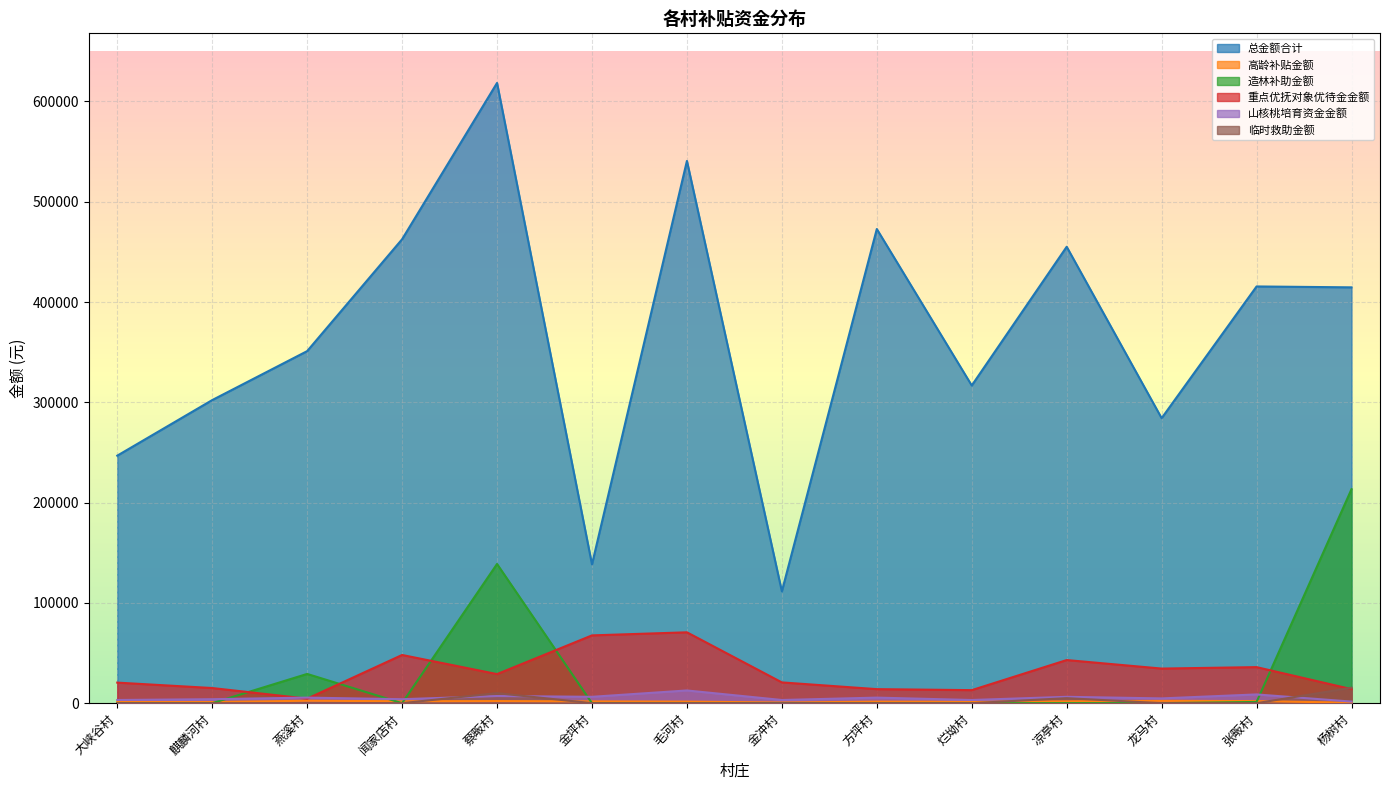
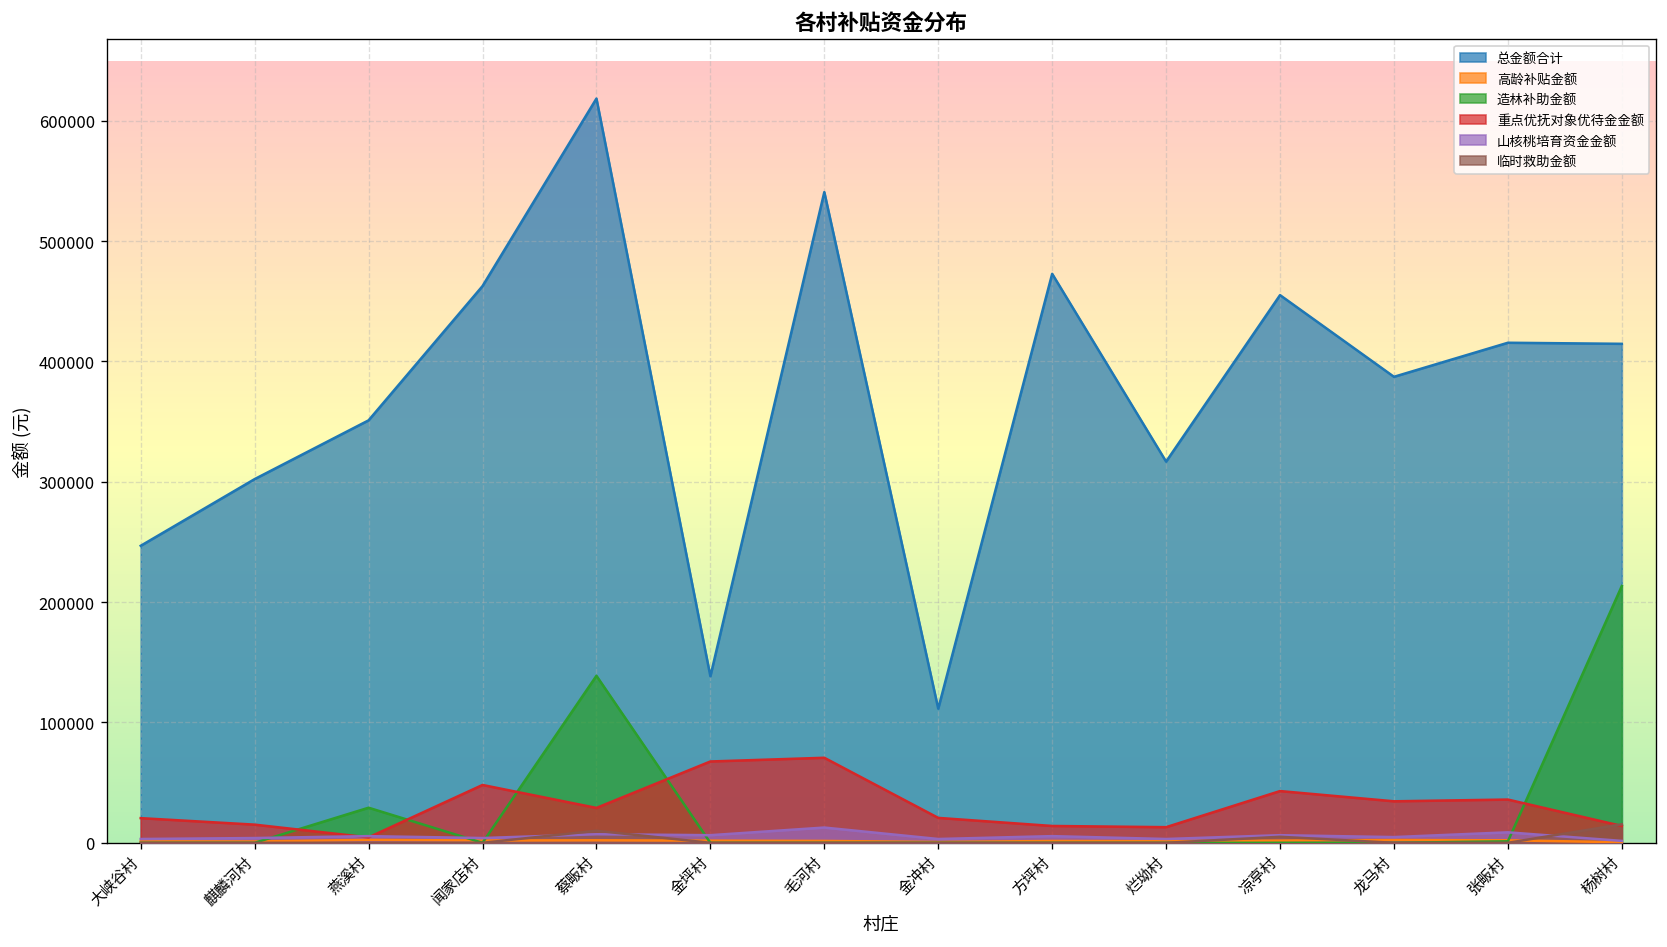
总金额合计, 龙马村: 284000 -> 387000
